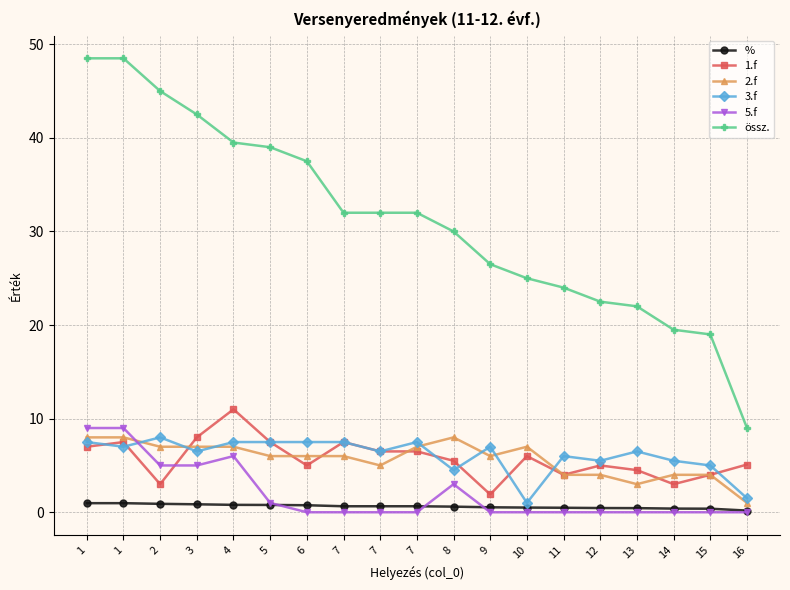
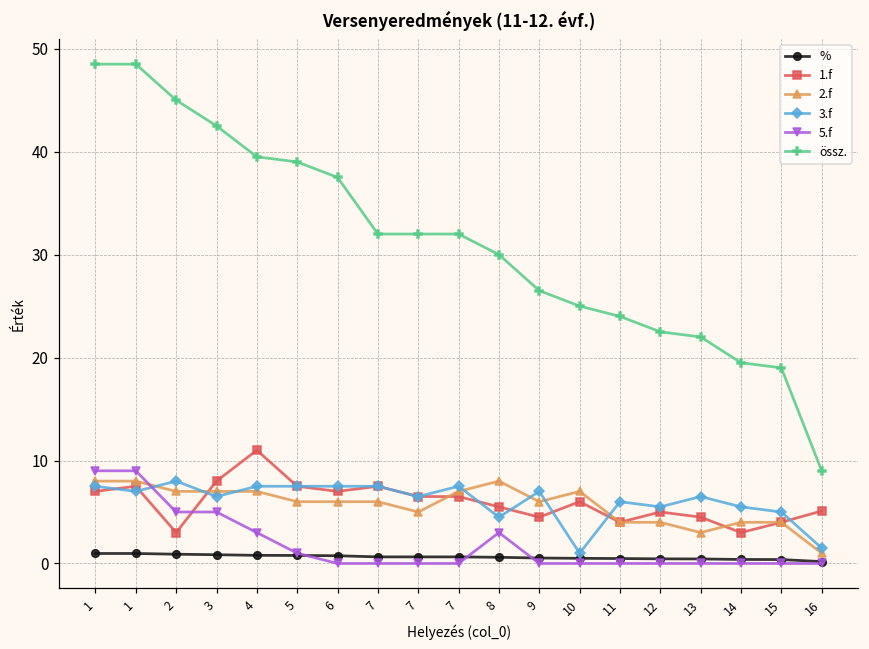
5.f, 4: 6 -> 3
1.f, 6: 5 -> 7
1.f, 9: 2 -> 5
